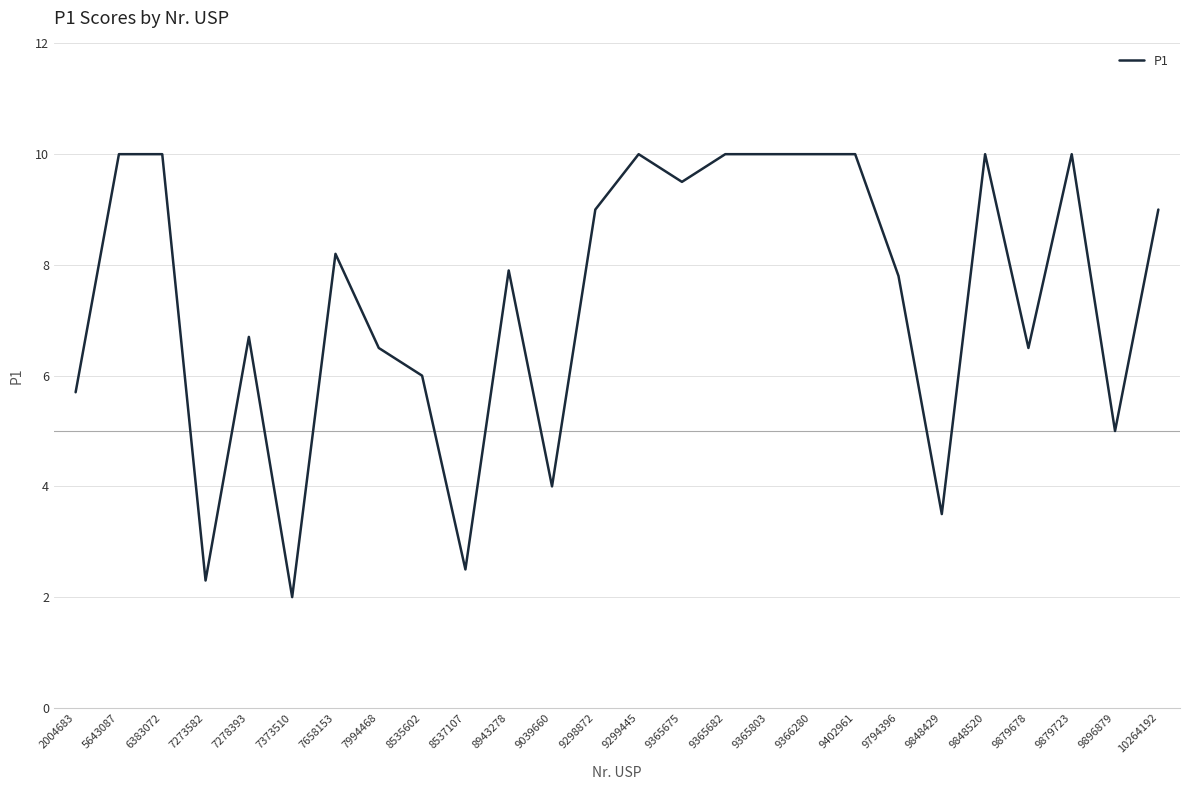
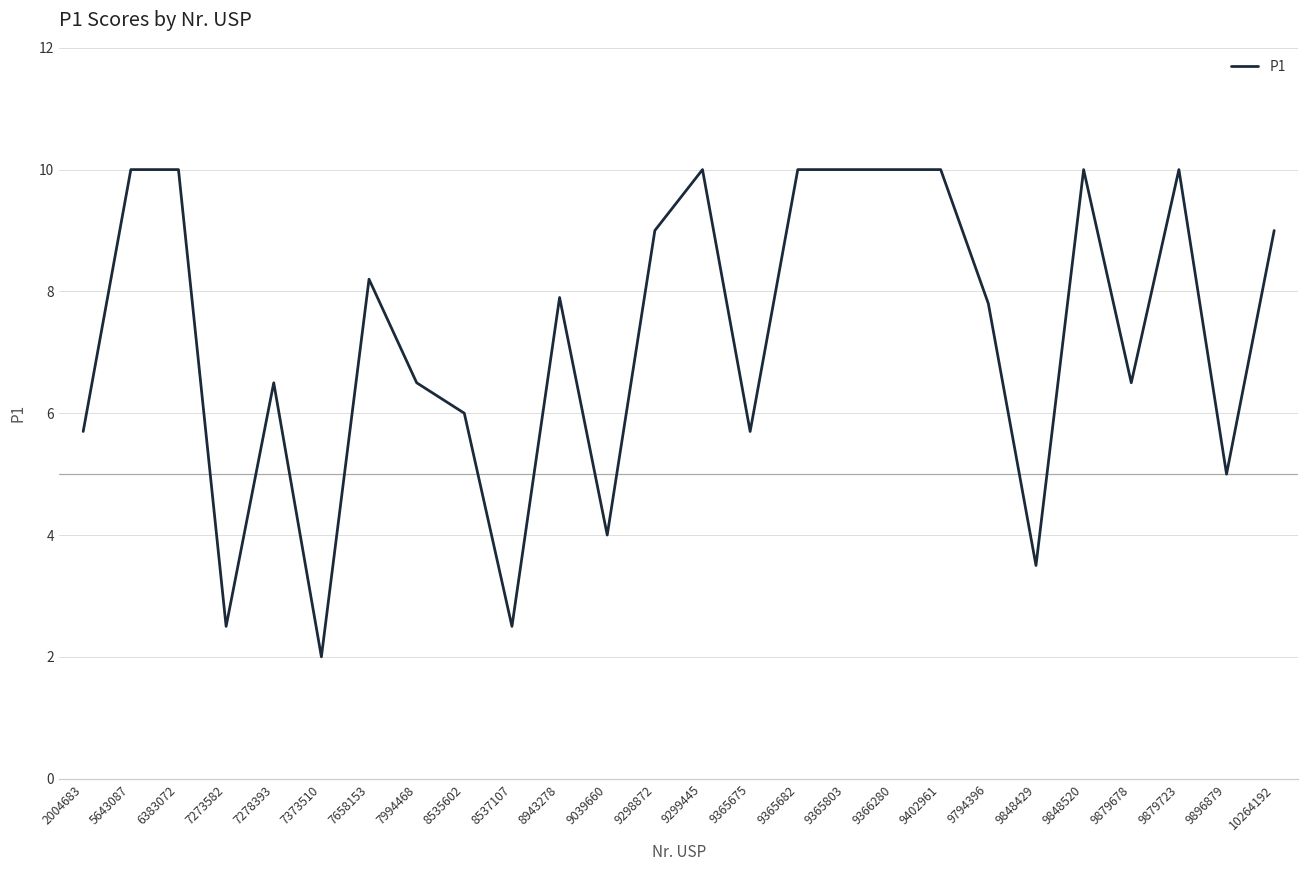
7273582: 2.3 -> 2.5
7278393: 6.7 -> 6.5
9365675: 9.5 -> 5.7
